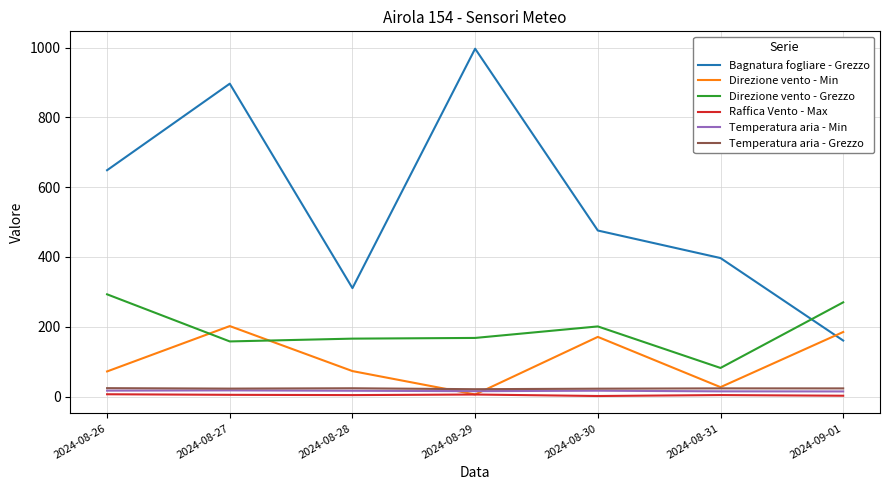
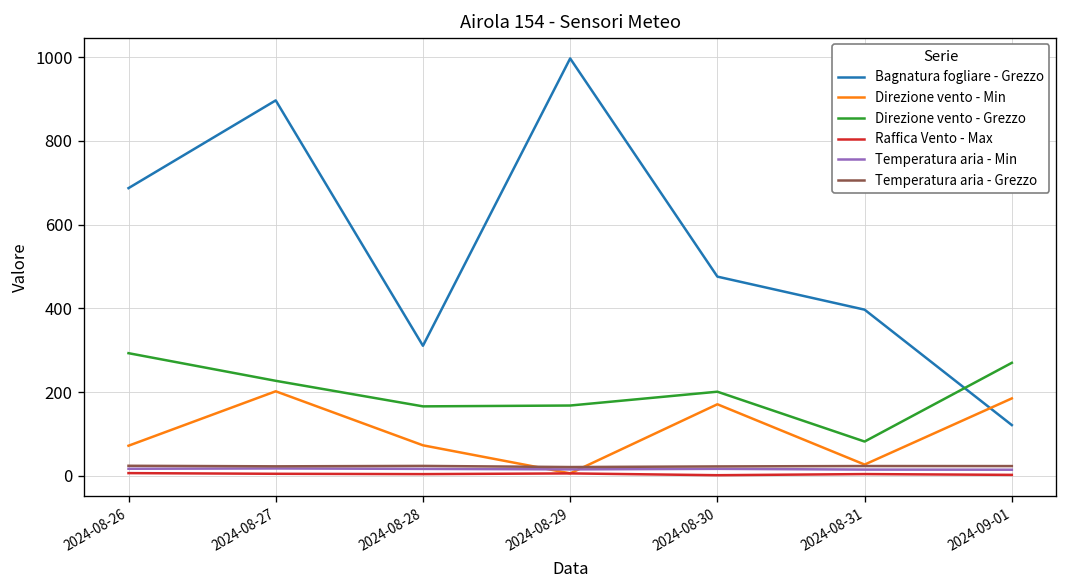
Bagnatura fogliare - Grezzo, 2024-08-26: 650 -> 690
Direzione vento - Grezzo, 2024-08-27: 160 -> 230
Bagnatura fogliare - Grezzo, 2024-09-01: 160 -> 120
